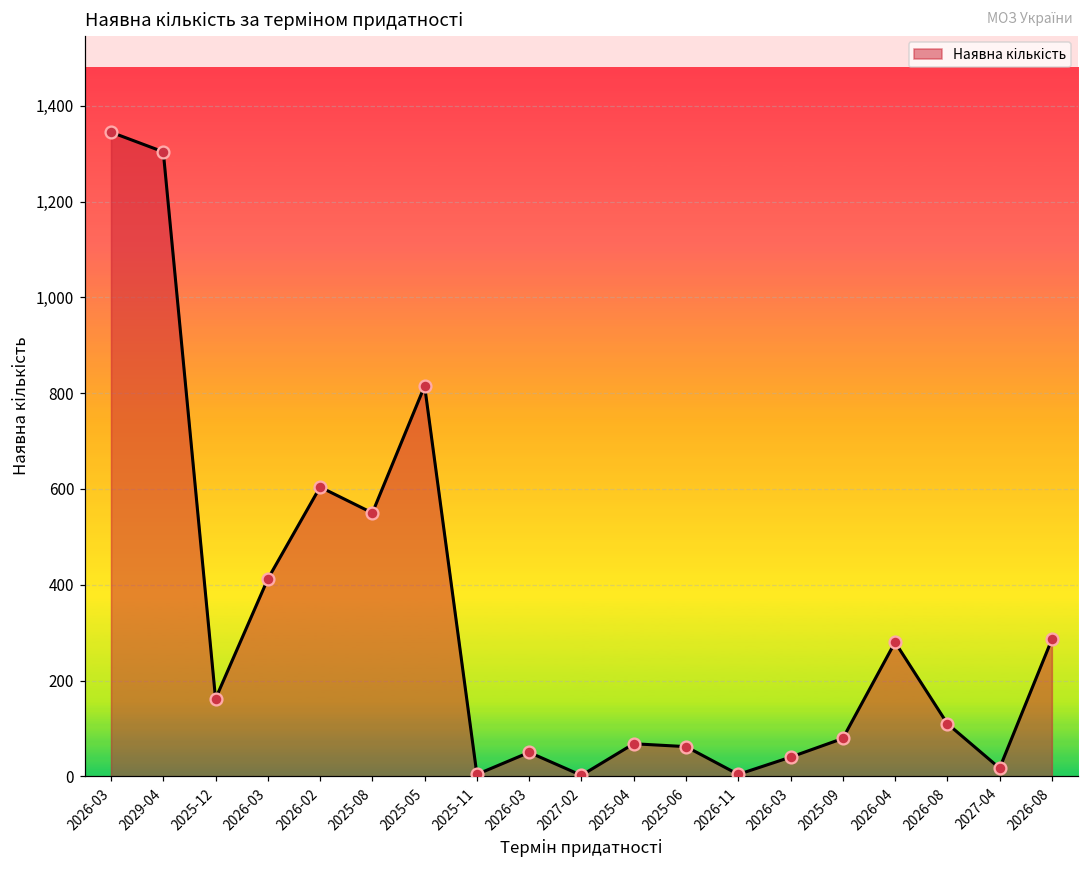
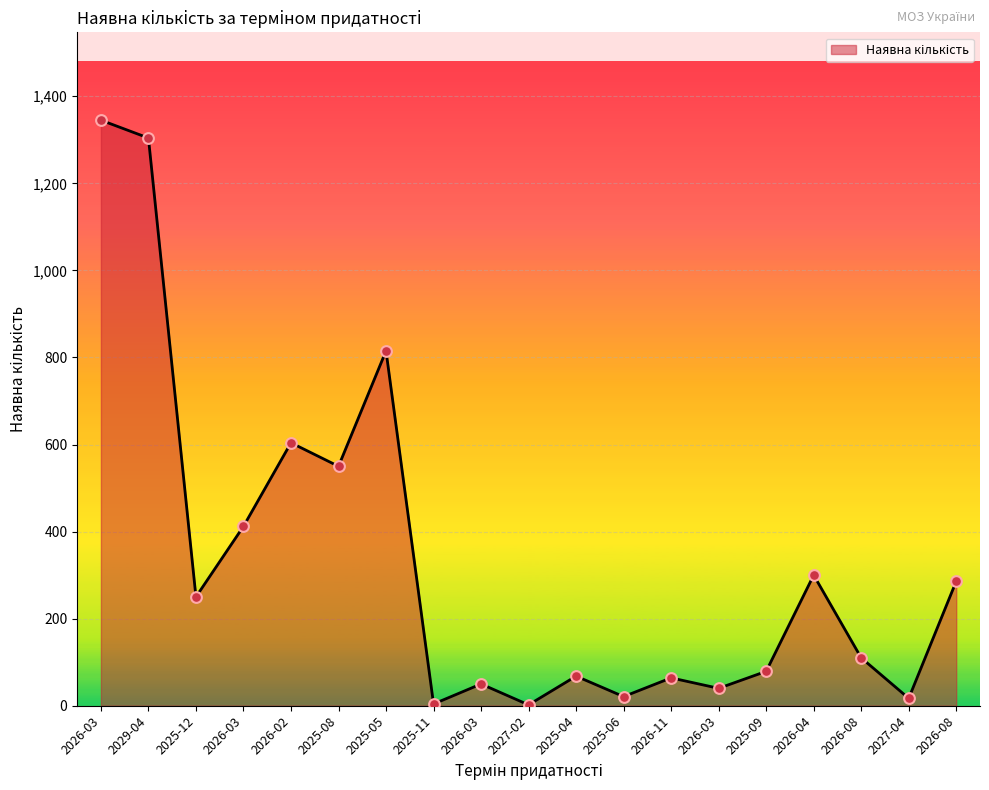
2025-12: 160 -> 250
2025-06: 60 -> 20
2026-11: 0 -> 60
2026-04: 280 -> 300
